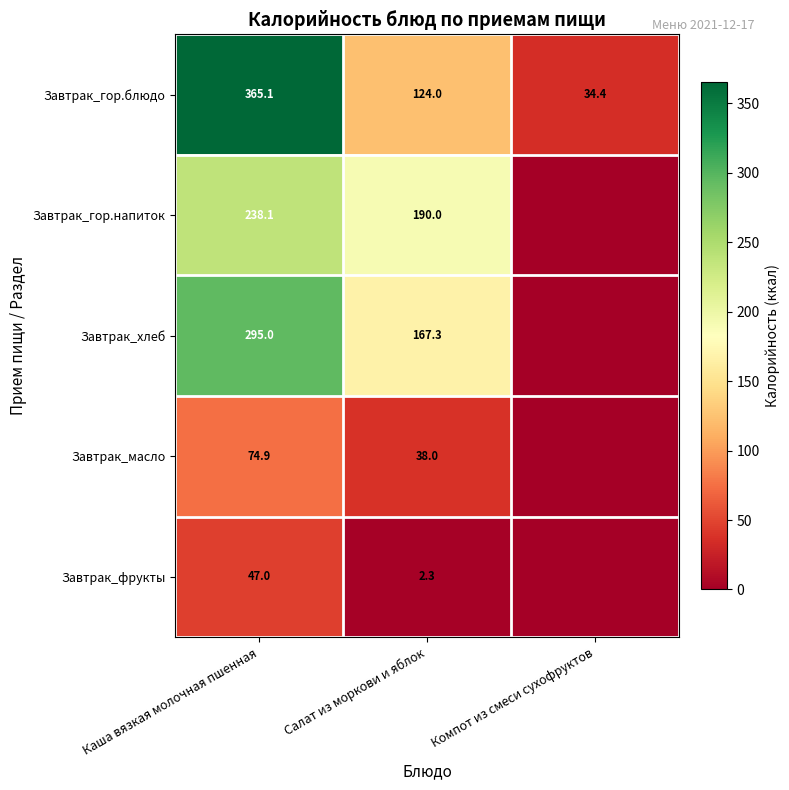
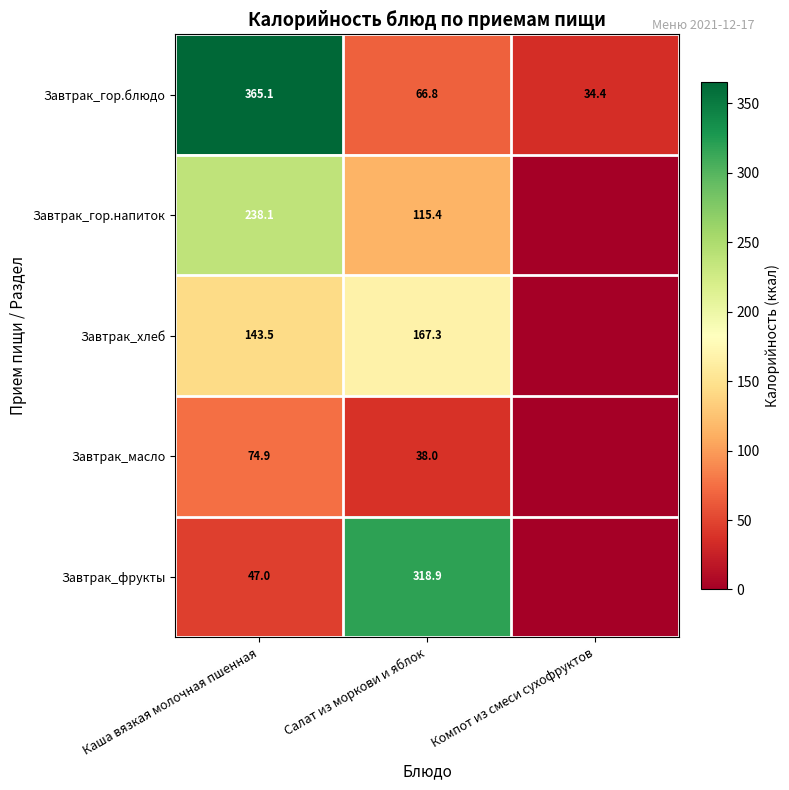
Завтрак_гор.блюдо, Салат из моркови и яблок: 124.0 -> 66.8
Завтрак_гор.напиток, Салат из моркови и яблок: 190.0 -> 115.4
Завтрак_хлеб, Каша вязкая молочная пшенная: 295.0 -> 143.5
Завтрак_фрукты, Салат из моркови и яблок: 2.3 -> 318.9
